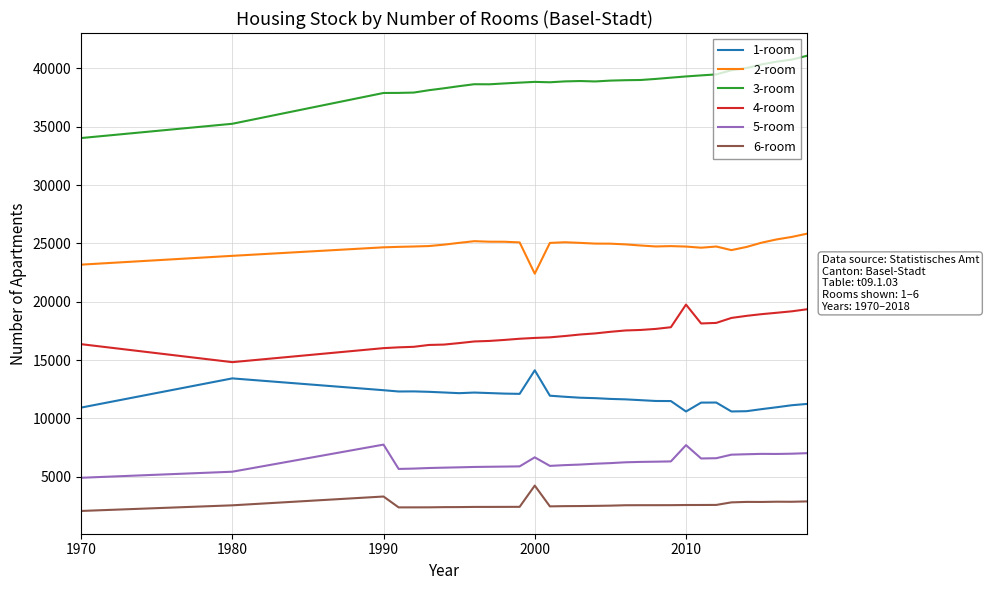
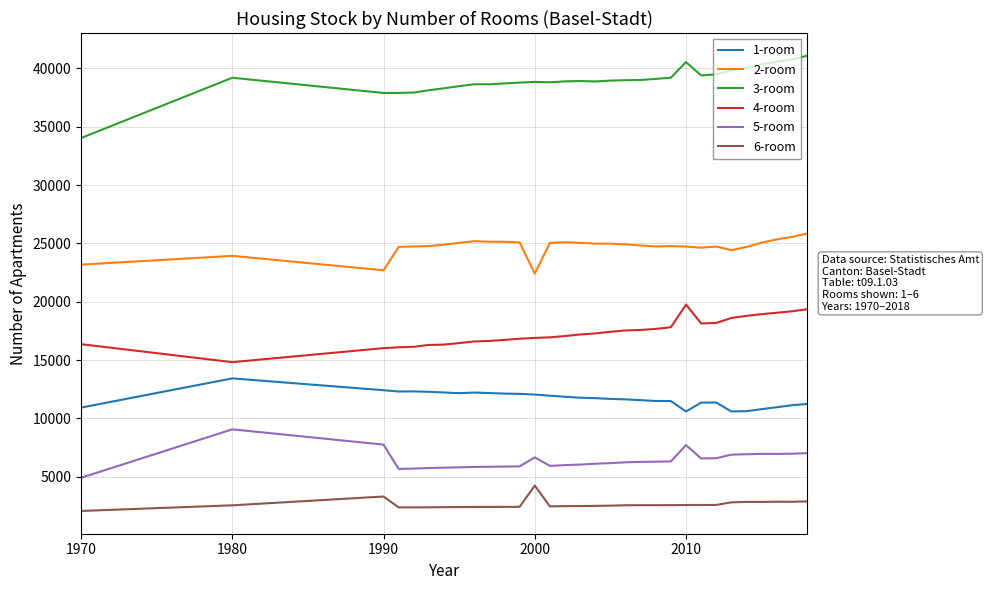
3-room, 1980: 35300 -> 39200
5-room, 1980: 5400 -> 9100
2-room, 1990: 24700 -> 22700
1-room, 2000: 14100 -> 12000
3-room, 2010: 39300 -> 40500
